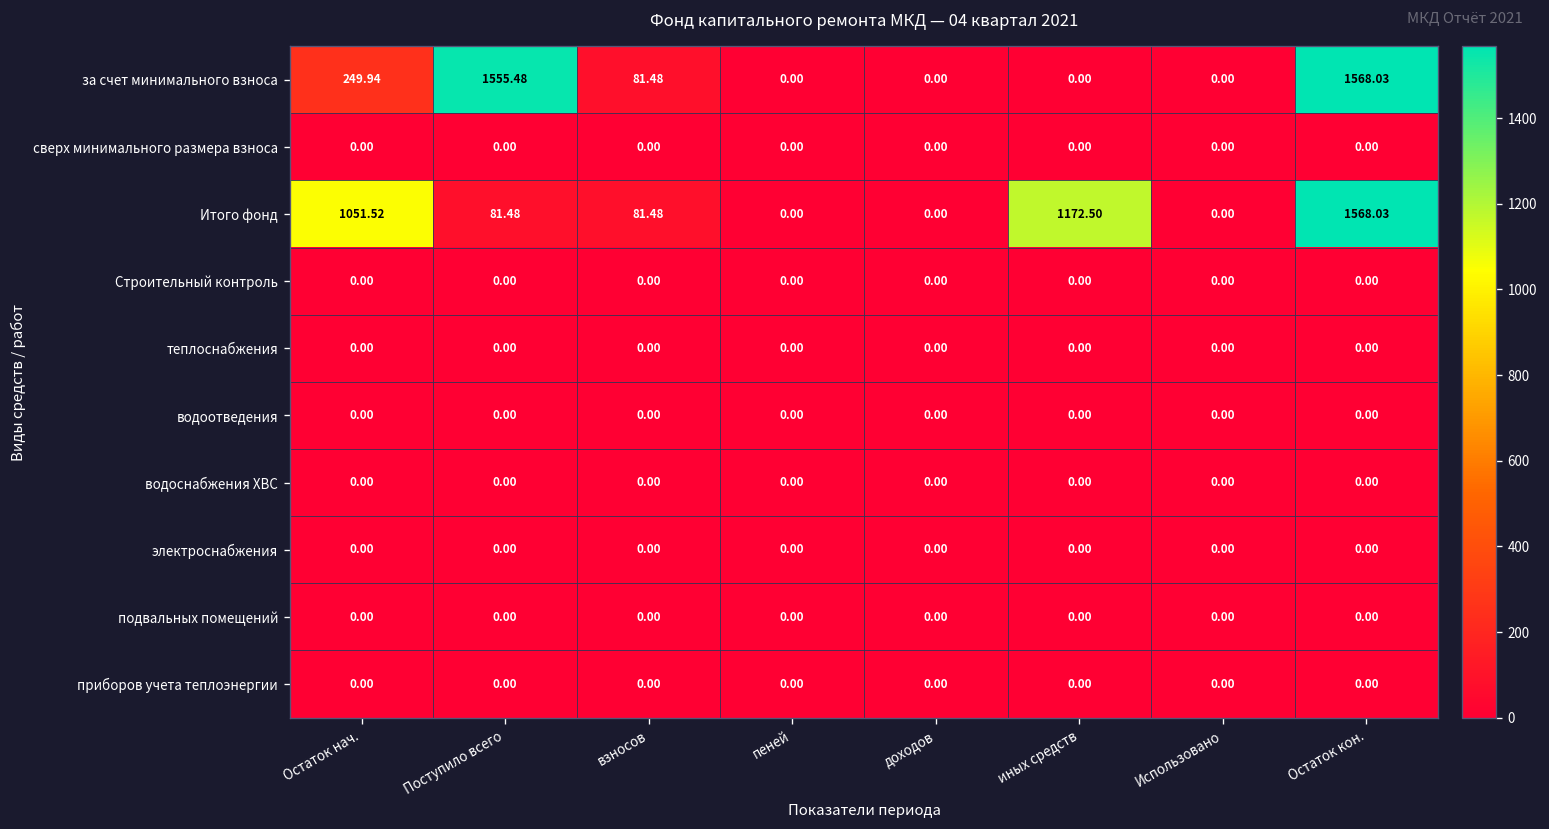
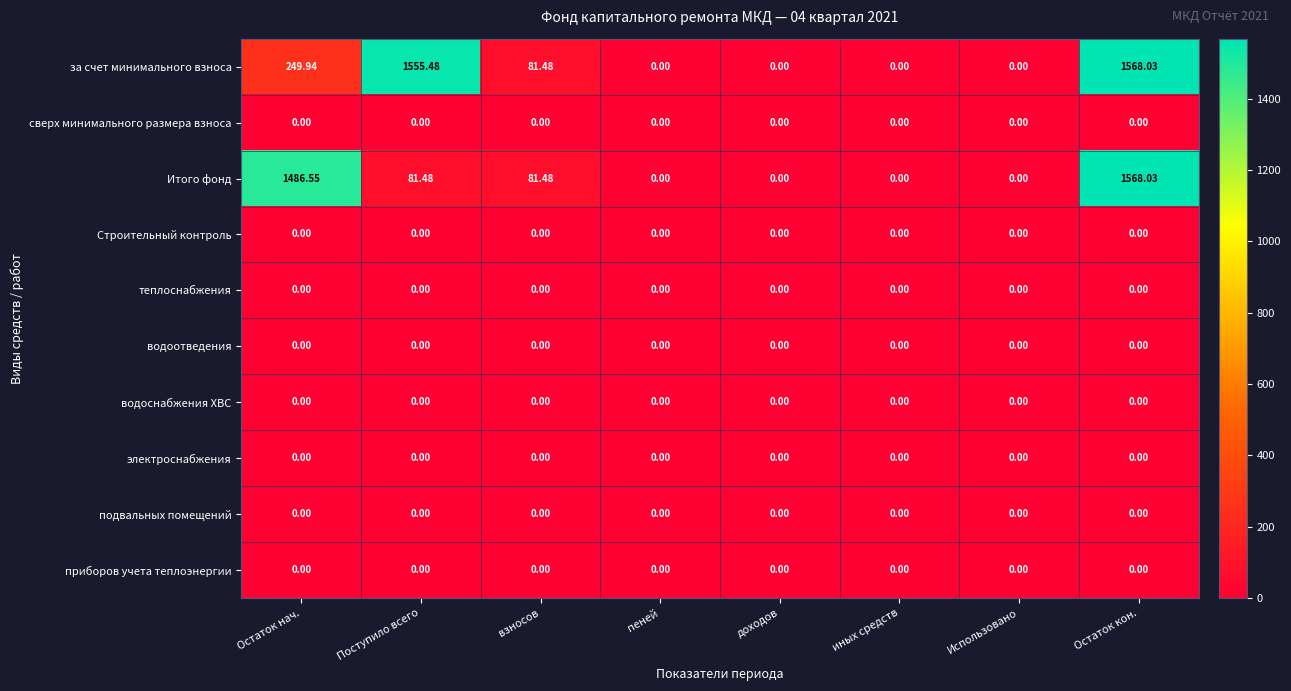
Итого фонд, Остаток нач.: 1051.52 -> 1486.55
Итого фонд, иных средств: 1172.50 -> 0.00
